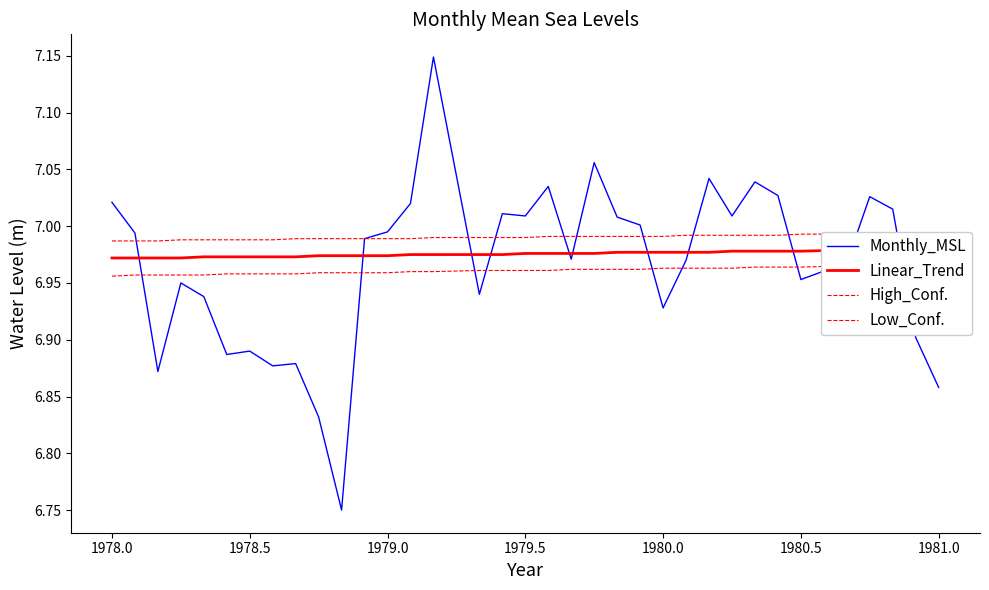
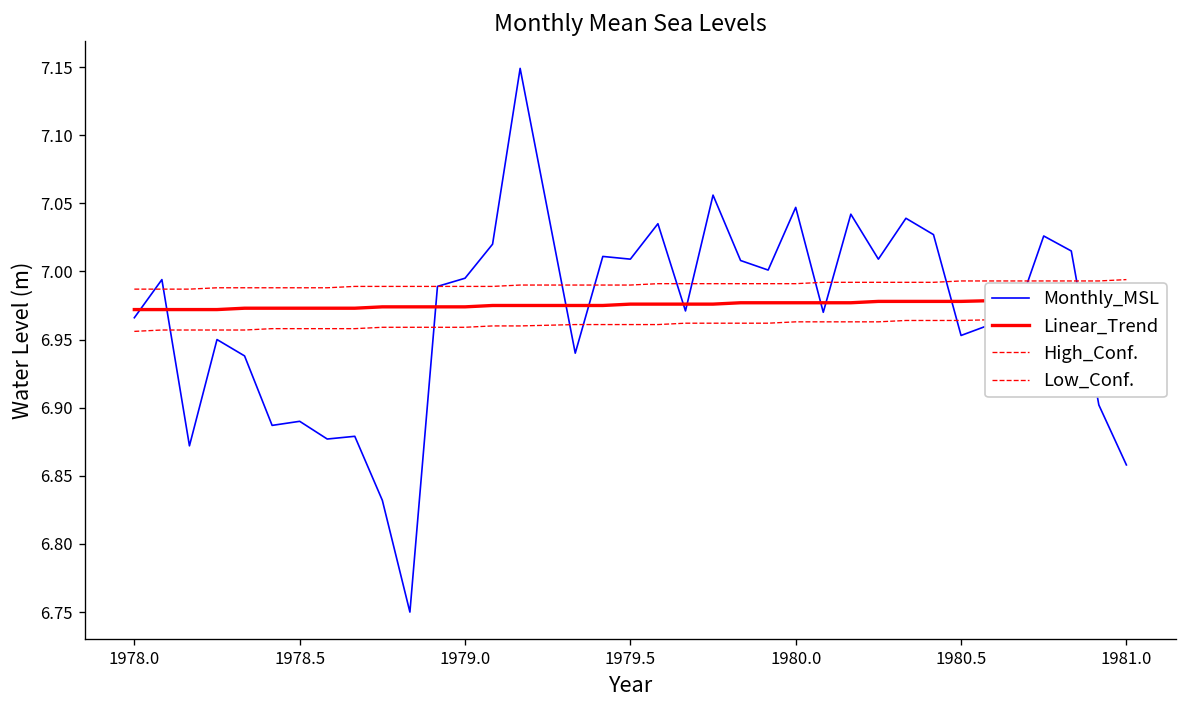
Monthly_MSL, 1978.0: 7.021 -> 6.966
Monthly_MSL, 1980.0: 6.928 -> 7.047
